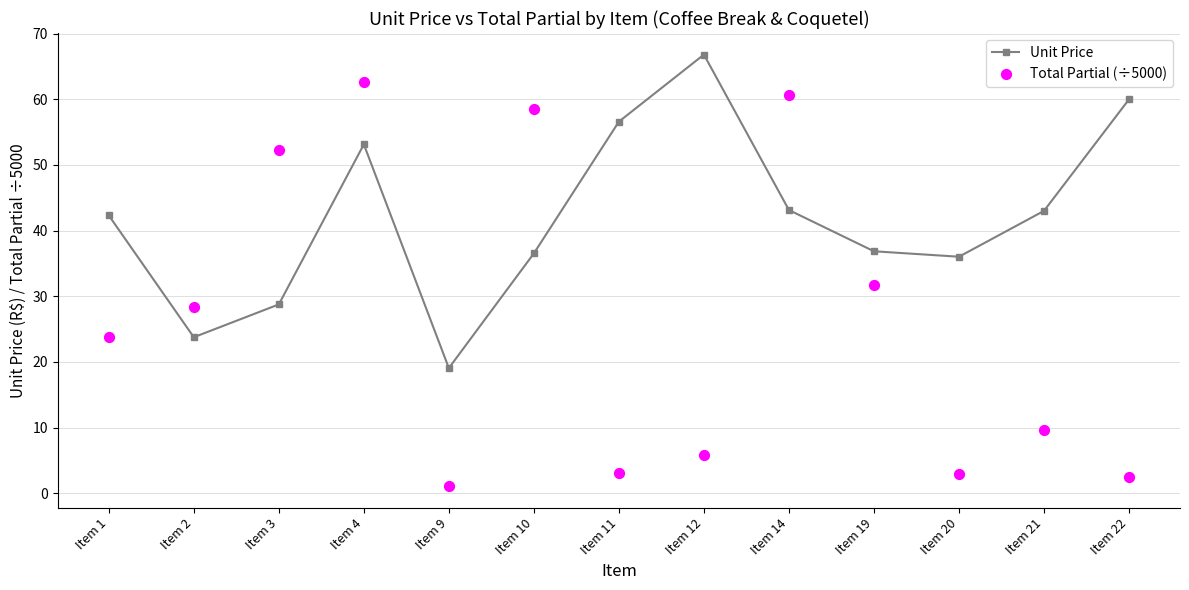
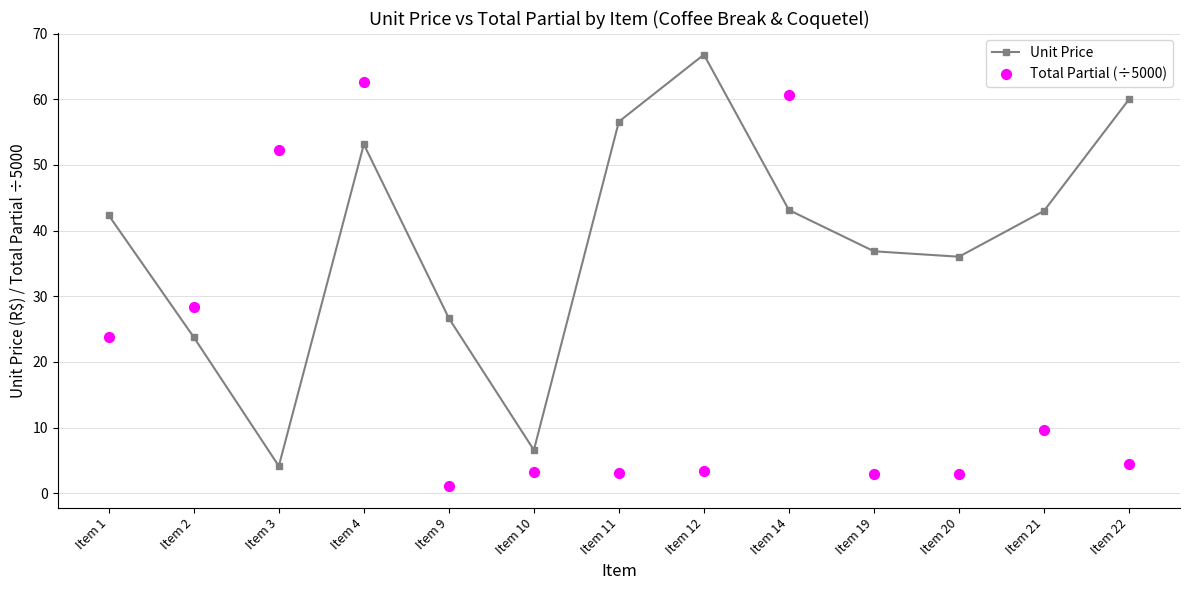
Unit Price, Item 3: 29 -> 4
Unit Price, Item 9: 19 -> 27
Unit Price, Item 10: 37 -> 7
Total Partial (÷5000), Item 10: 58 -> 3
Total Partial (÷5000), Item 12: 6 -> 3
Total Partial (÷5000), Item 19: 32 -> 3
Total Partial (÷5000), Item 22: 2 -> 4
